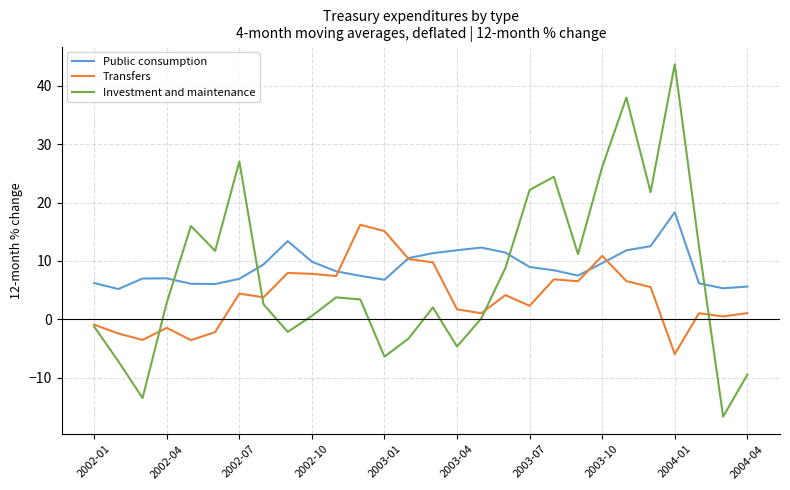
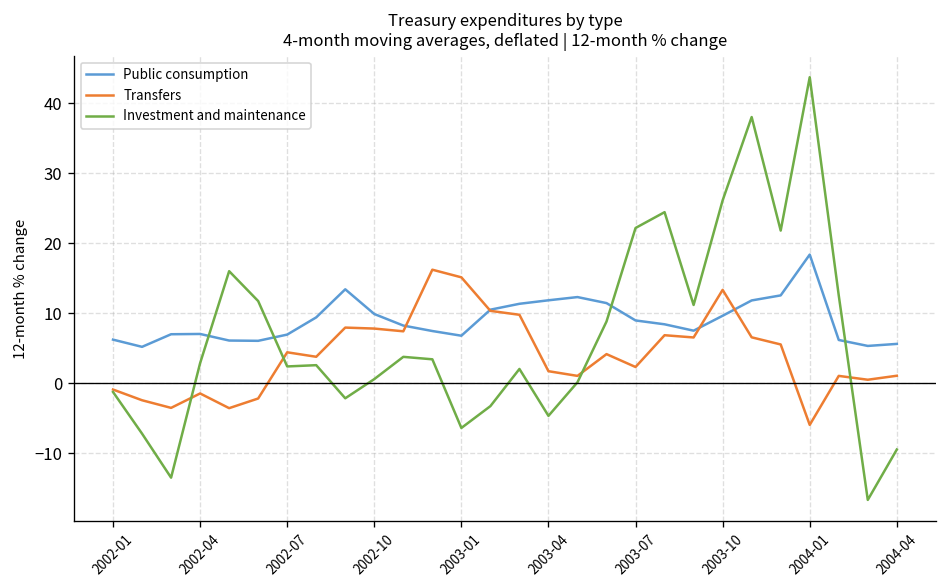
Investment and maintenance, 2002-07: 27 -> 2
Transfers, 2003-10: 11 -> 13
